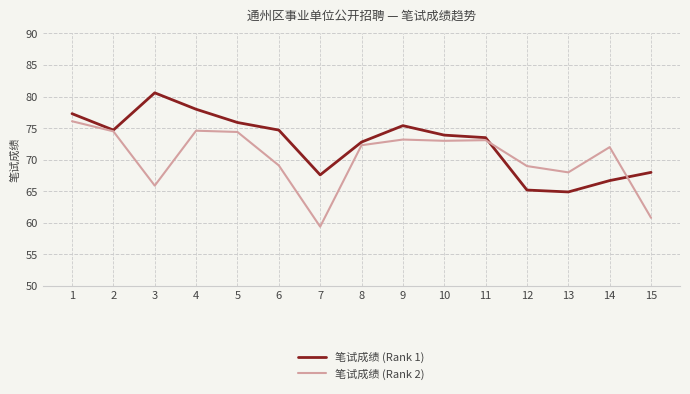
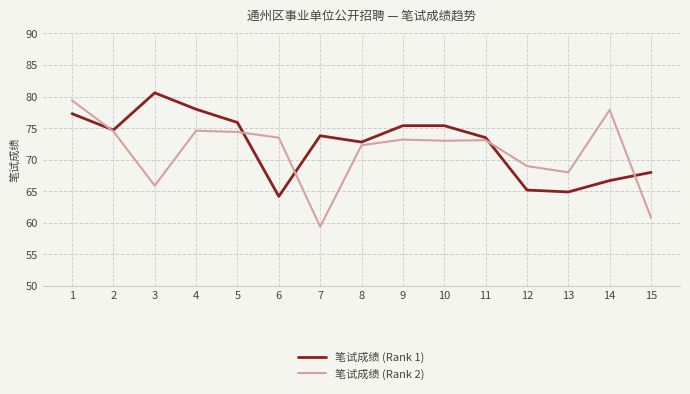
笔试成绩 (Rank 2), 1: 76 -> 79
笔试成绩 (Rank 1), 6: 75 -> 64
笔试成绩 (Rank 2), 6: 69 -> 74
笔试成绩 (Rank 1), 7: 68 -> 74
笔试成绩 (Rank 1), 10: 74 -> 75
笔试成绩 (Rank 2), 14: 72 -> 78
